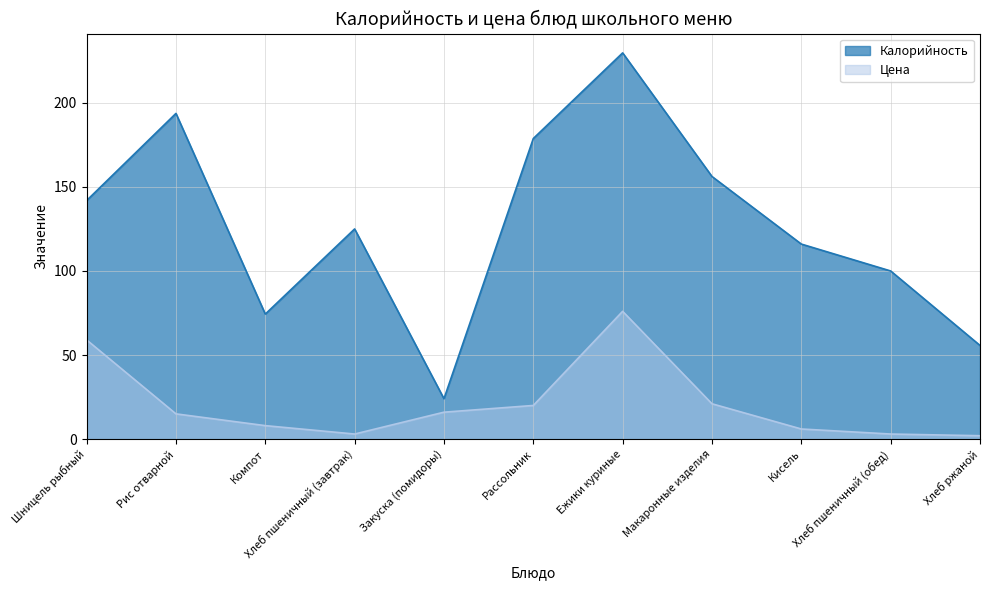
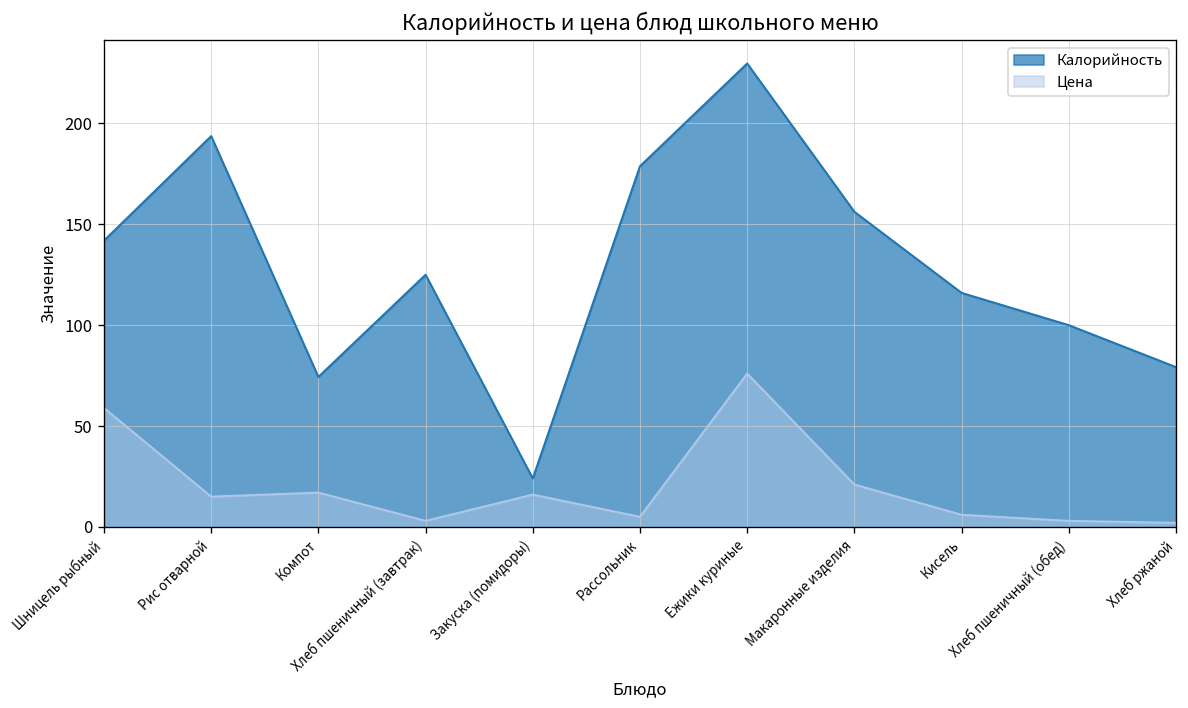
Цена, Компот: 8 -> 17
Цена, Рассольник: 20 -> 5
Калорийность, Хлеб ржаной: 56 -> 79
